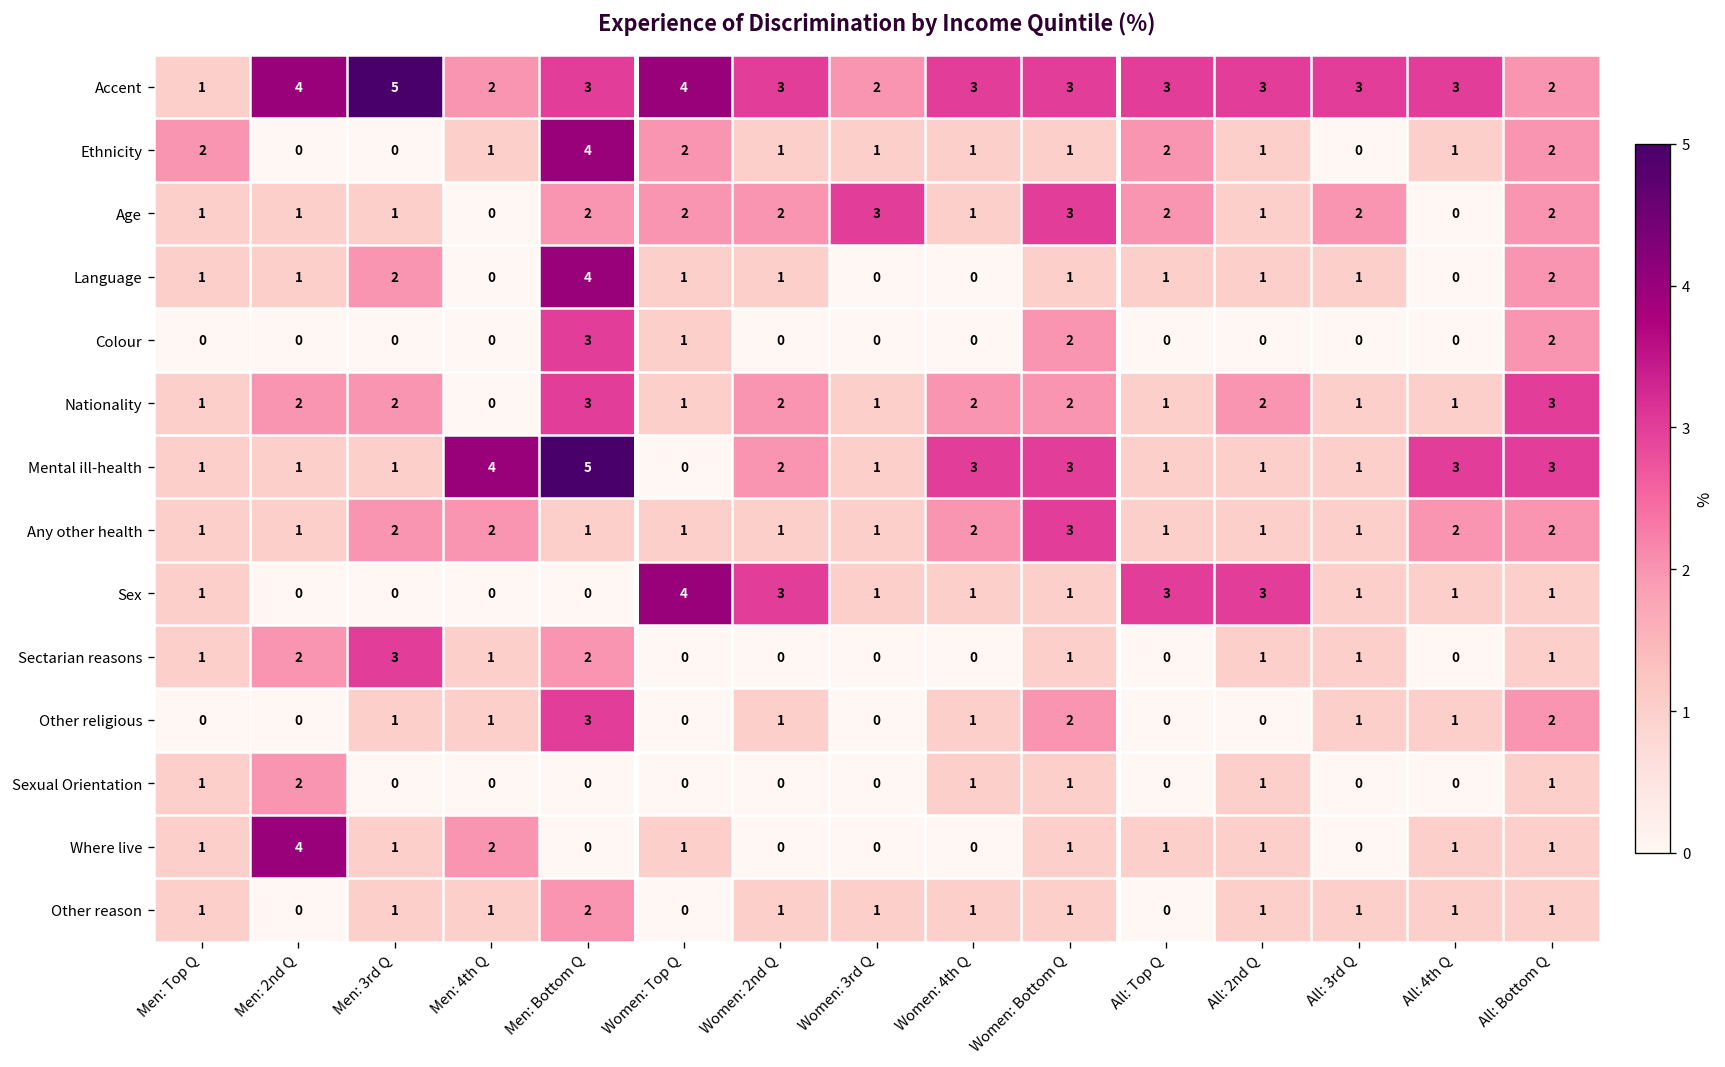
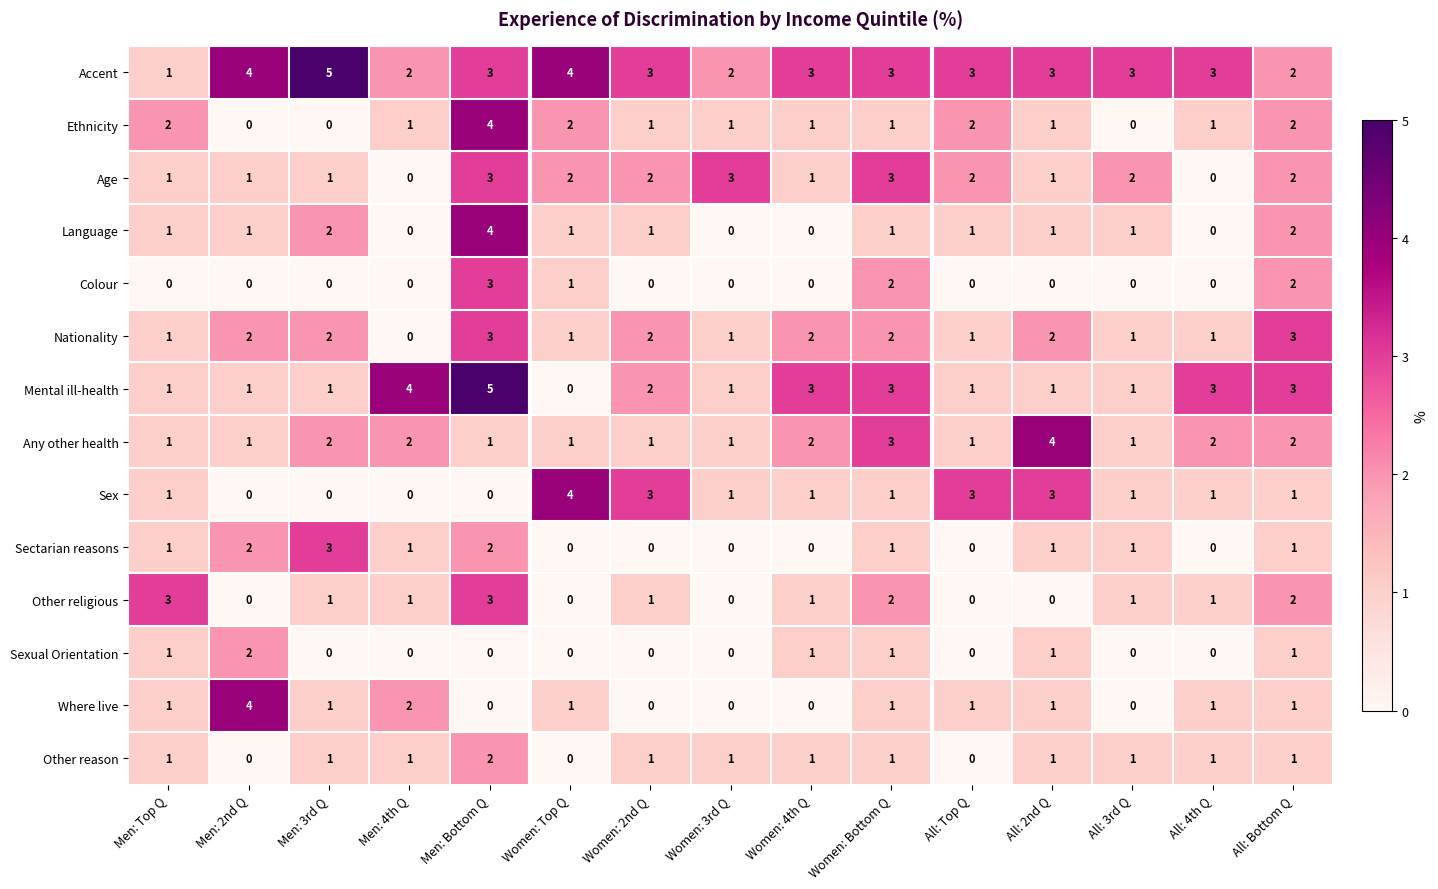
Age, Men: Bottom Q: 2 -> 3
Any other health, All: 2nd Q: 1 -> 4
Other religious, Men: Top Q: 0 -> 3
